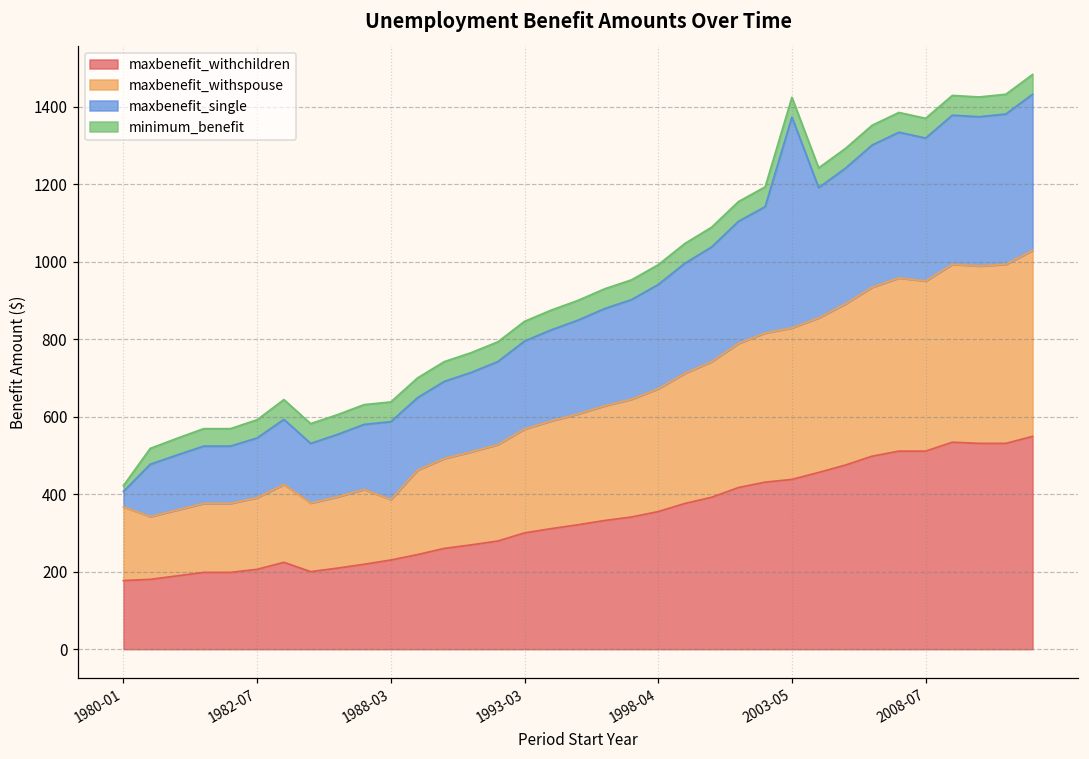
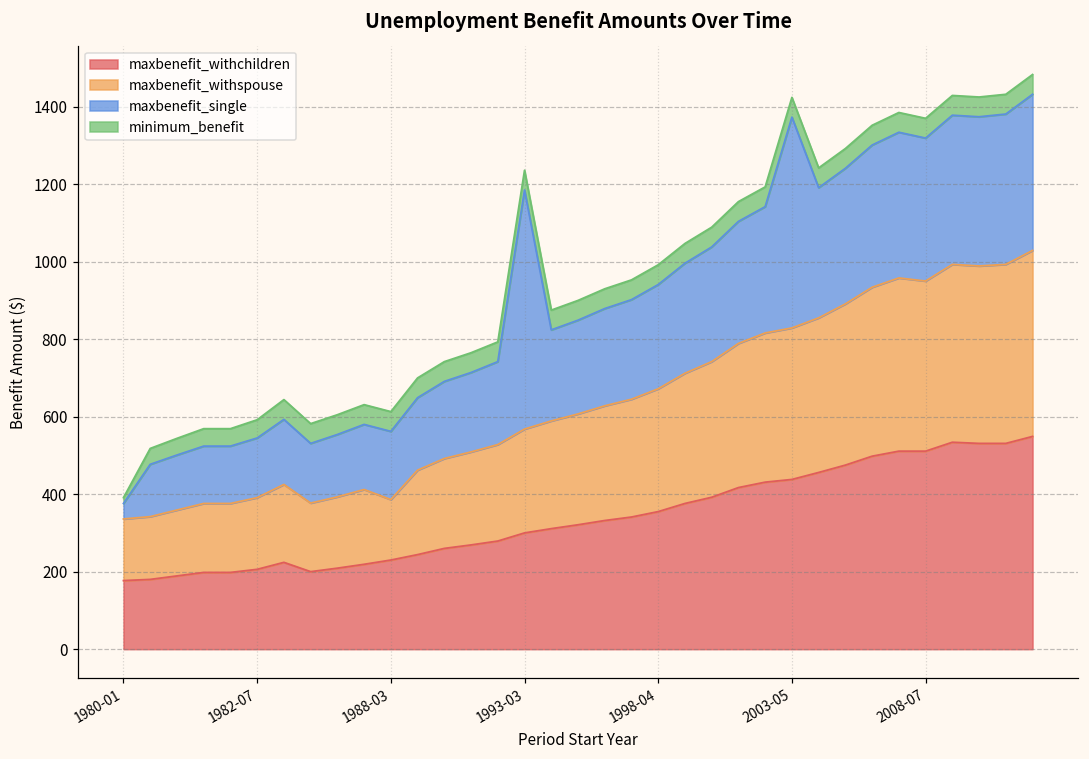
maxbenefit_withspouse, 1980-01: 190 -> 160
maxbenefit_single, 1988-03: 200 -> 180
maxbenefit_single, 1993-03: 230 -> 620
